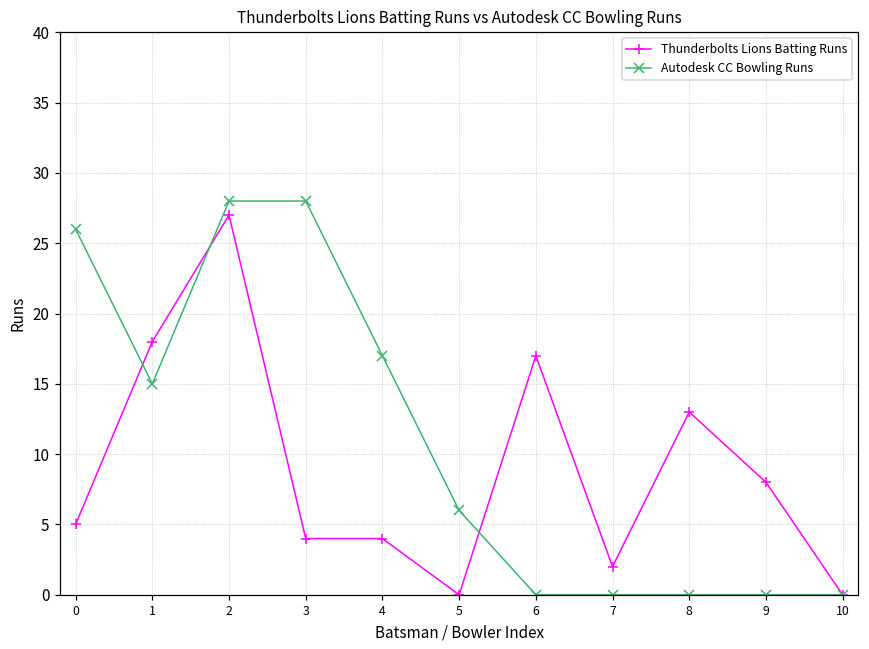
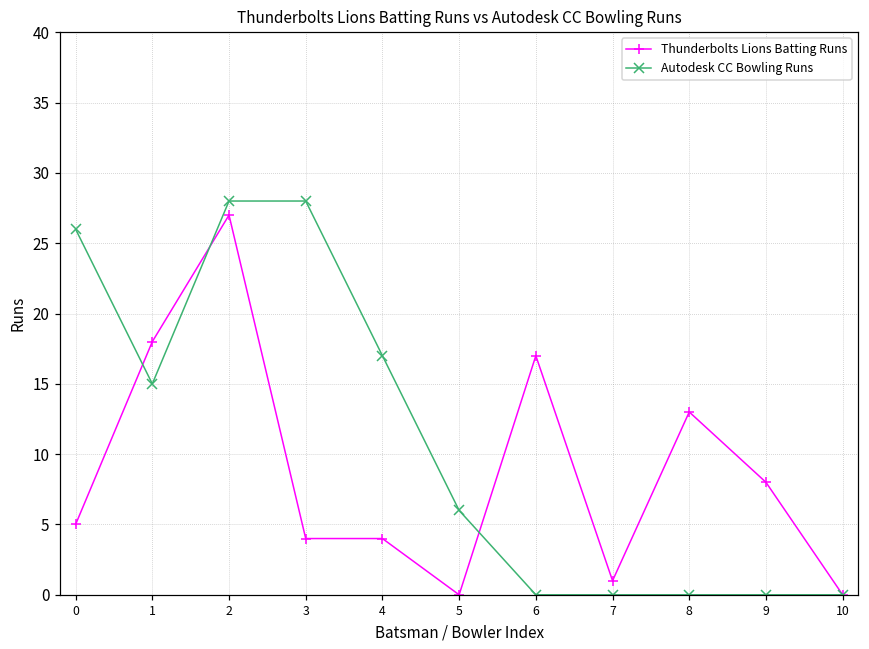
Thunderbolts Lions Batting Runs, 7: 2 -> 1
